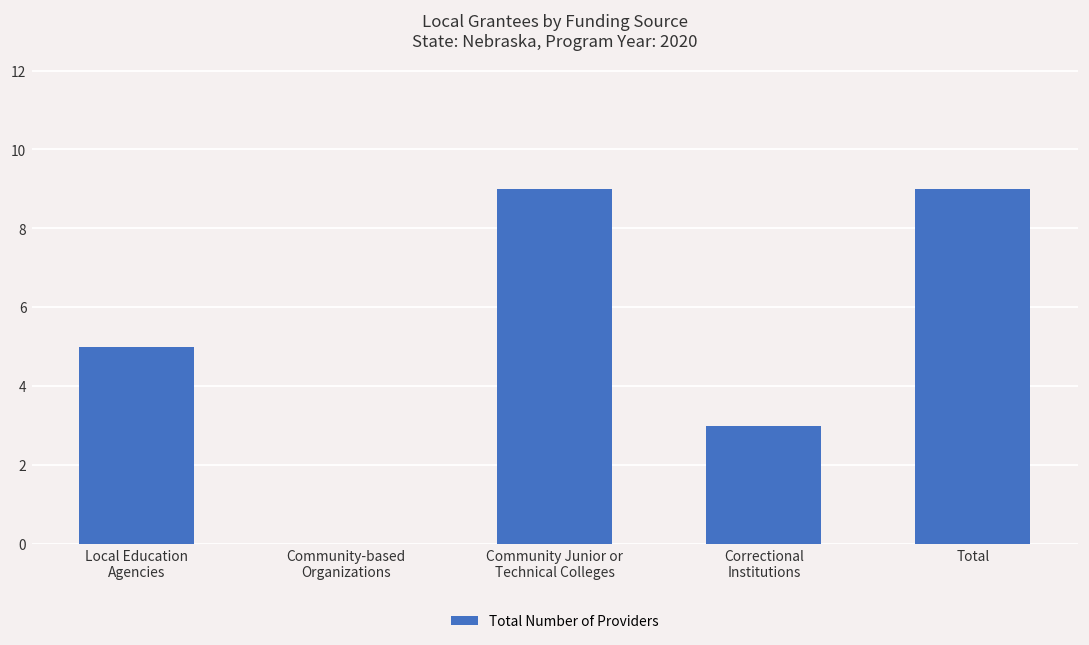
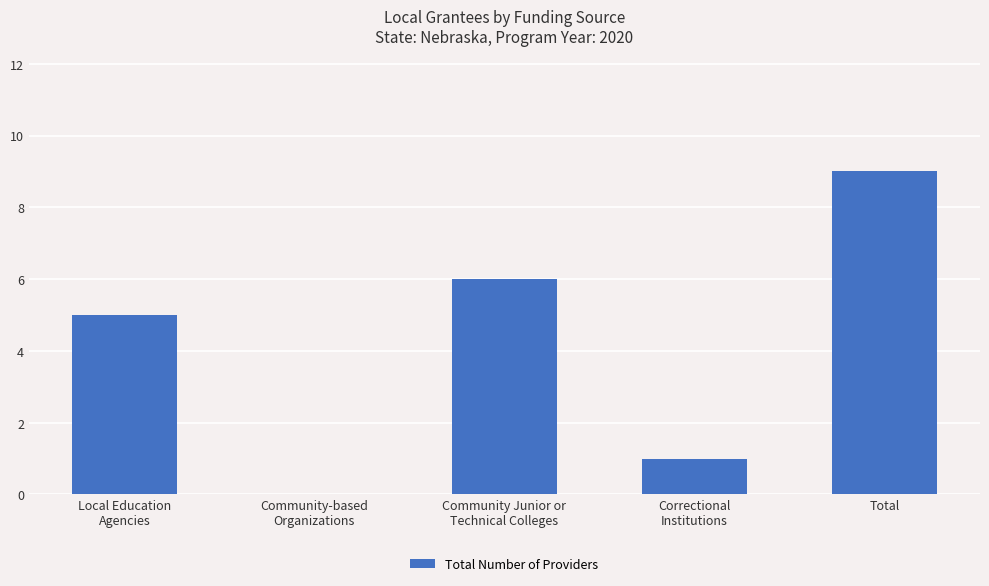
Community Junior or Technical Colleges: 9 -> 6
Correctional Institutions: 3 -> 1
